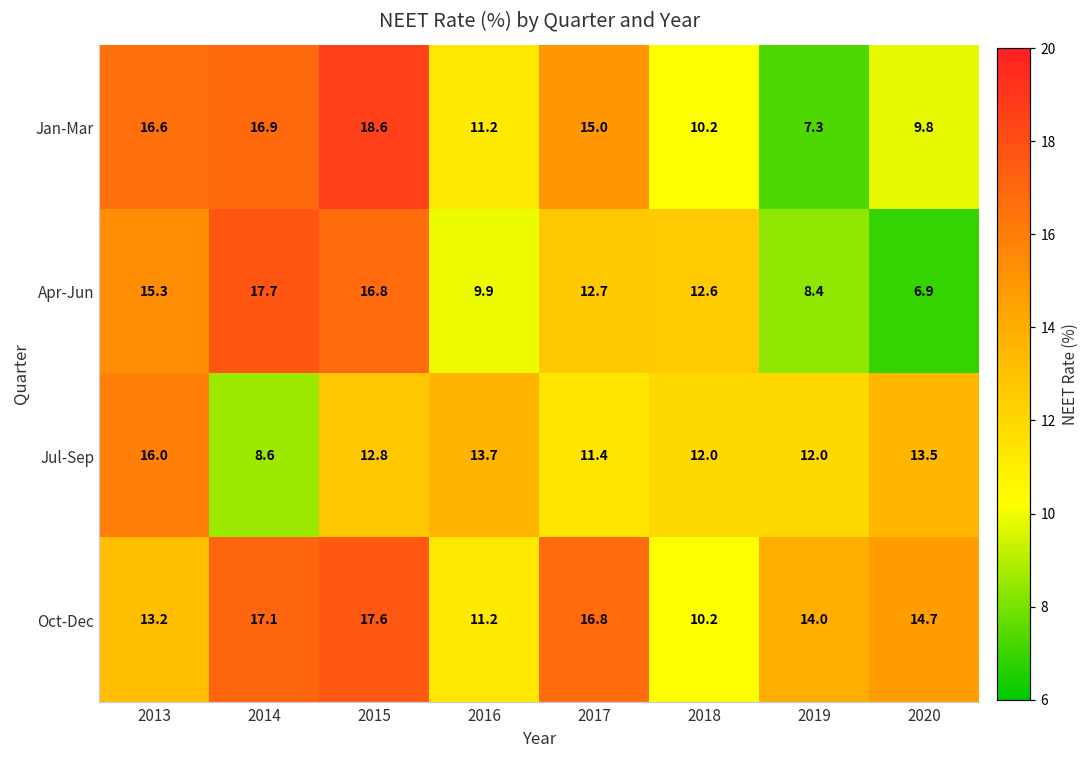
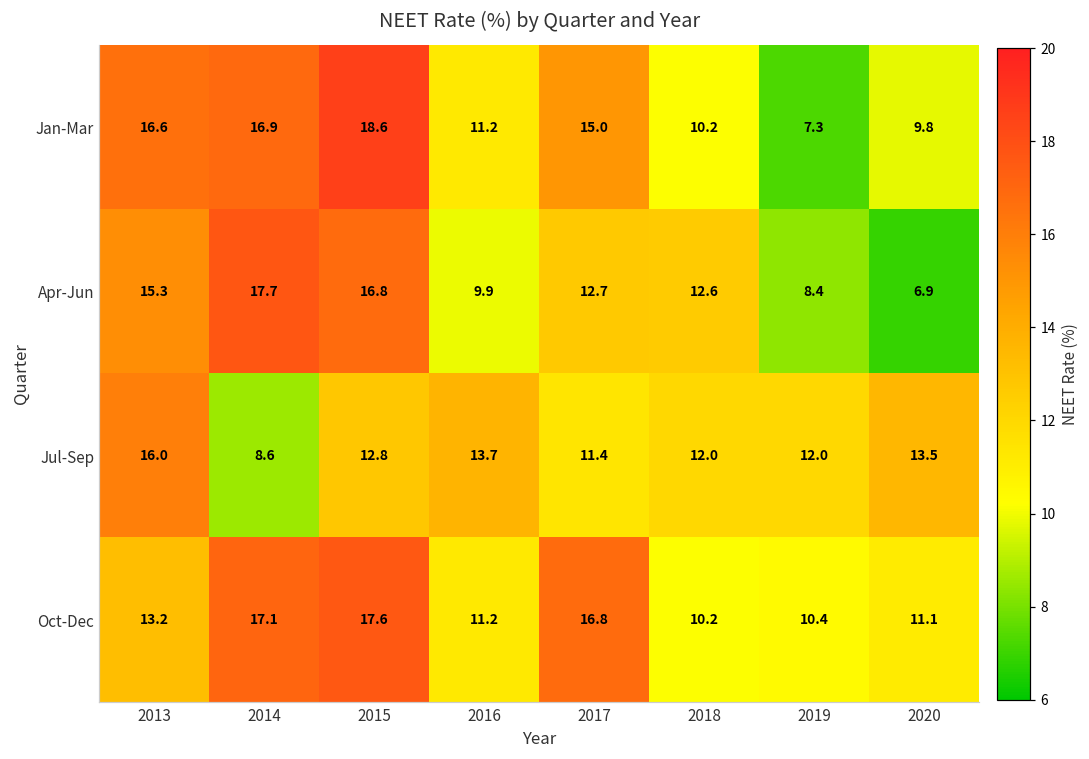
Oct-Dec, 2019: 14.0 -> 10.4
Oct-Dec, 2020: 14.7 -> 11.1
